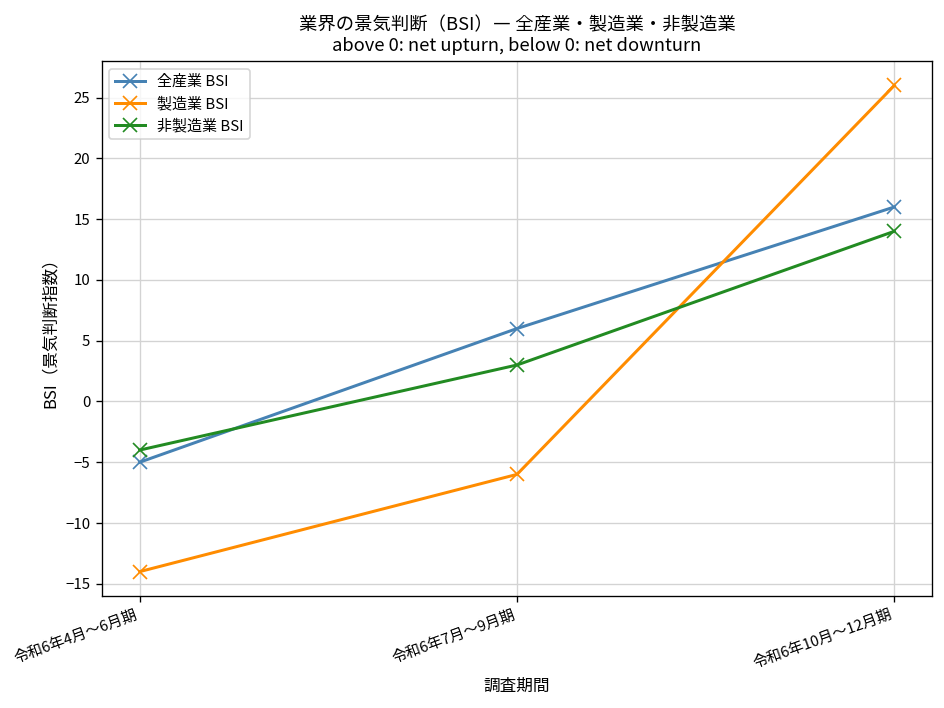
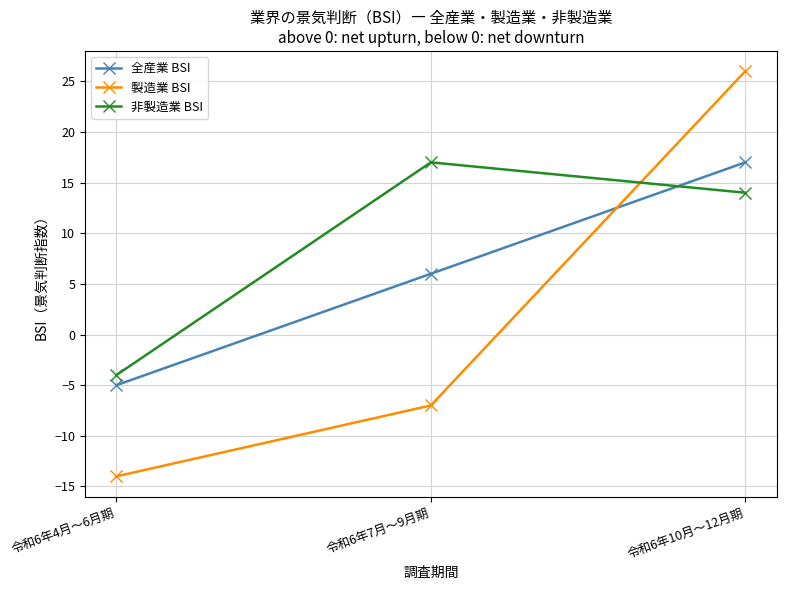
製造業 BSI, 令和6年7月～9月期: -6 -> -7
非製造業 BSI, 令和6年7月～9月期: 3 -> 17
全産業 BSI, 令和6年10月～12月期: 16 -> 17
